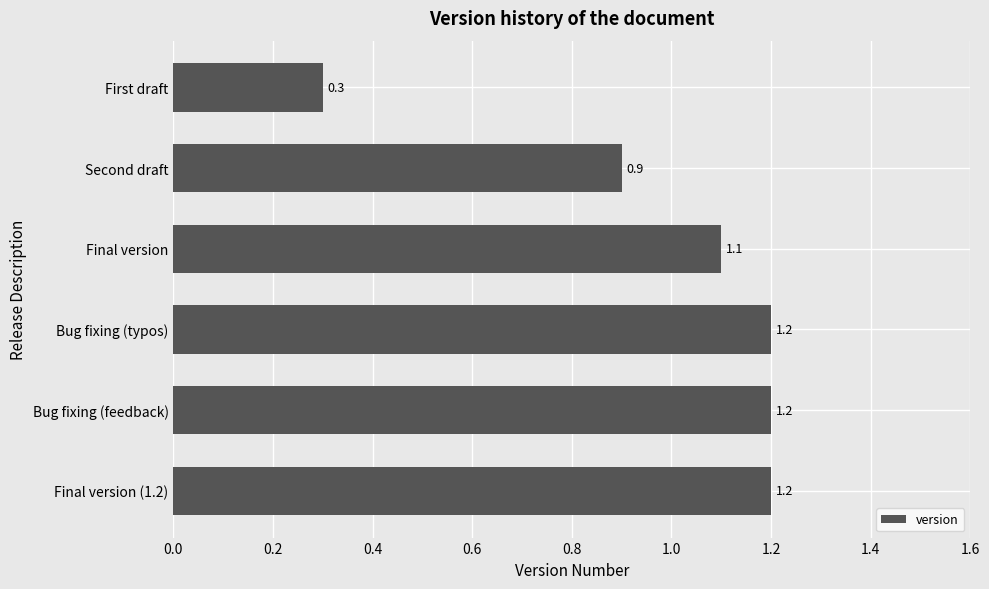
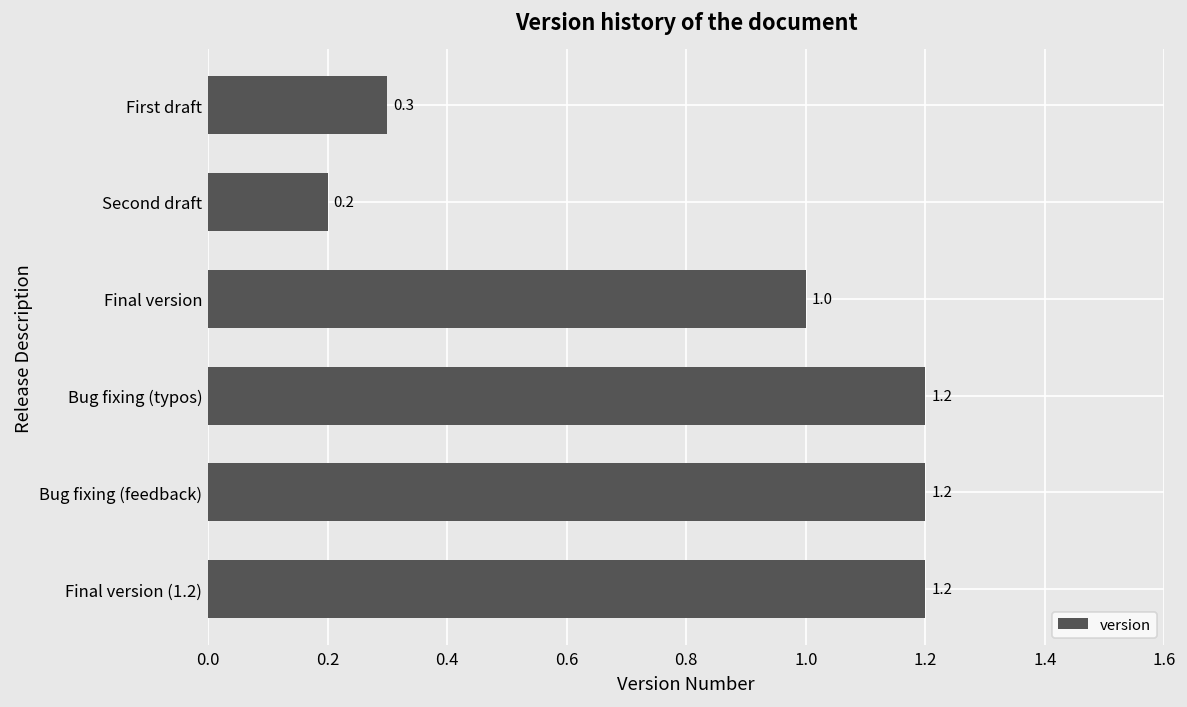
Second draft: 0.9 -> 0.2
Final version: 1.1 -> 1.0
